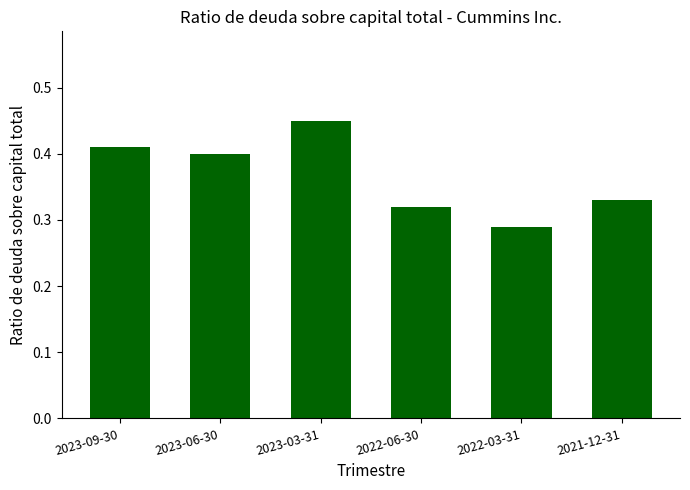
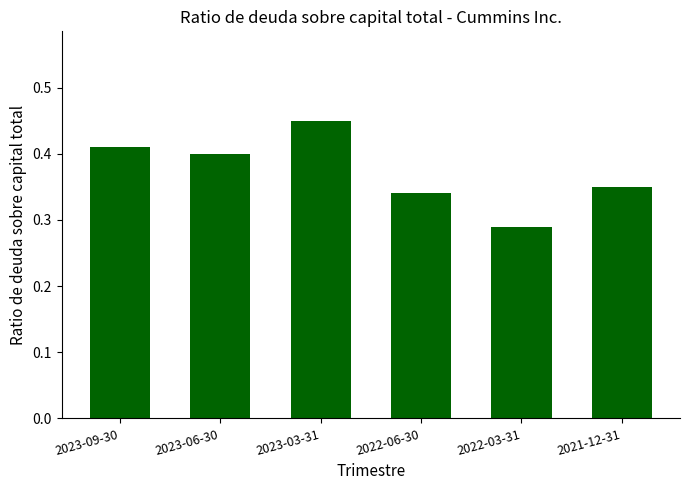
2022-06-30: 0.32 -> 0.34
2021-12-31: 0.33 -> 0.35
